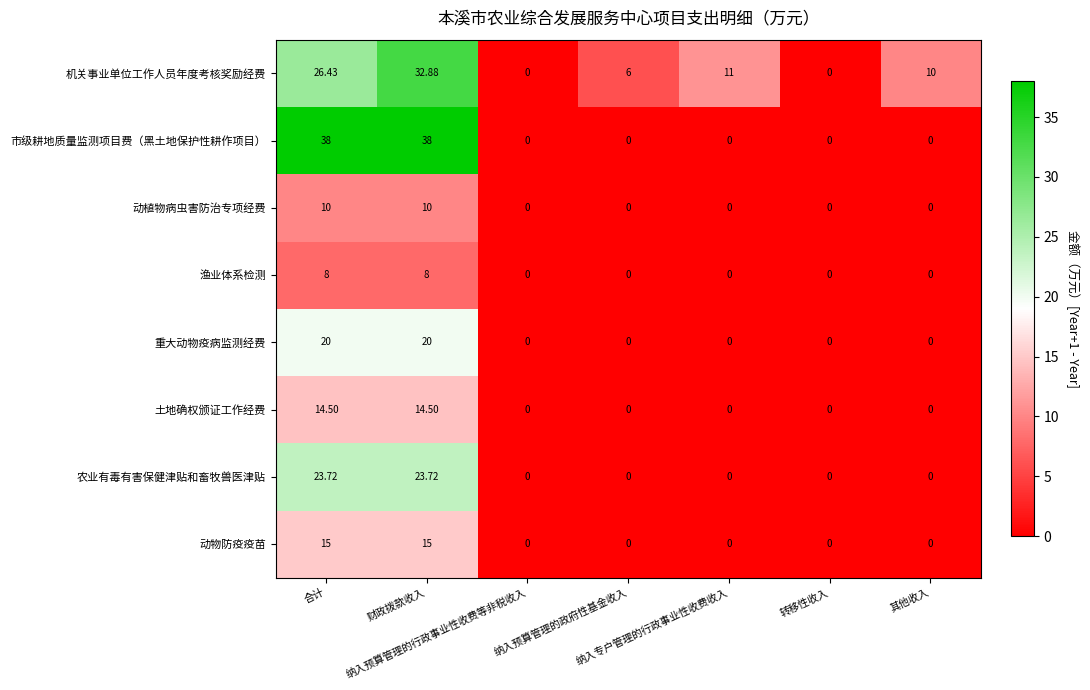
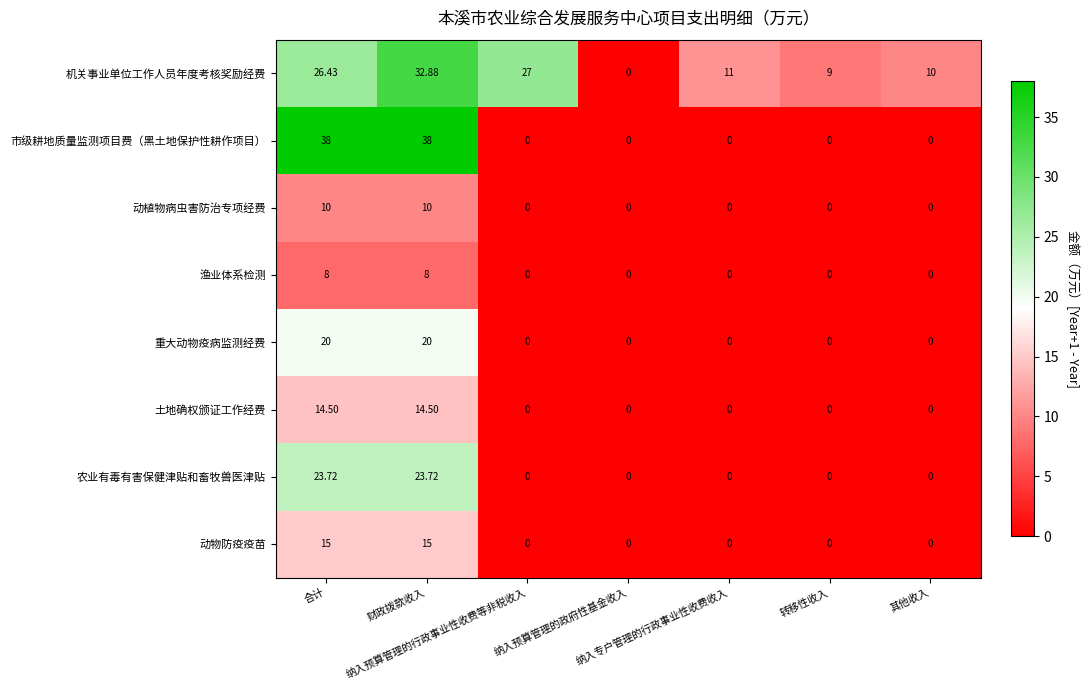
机关事业单位工作人员年度考核奖励经费, 纳入预算管理的行政事业性收费等非税收入: 0 -> 27
机关事业单位工作人员年度考核奖励经费, 纳入预算管理的政府性基金收入: 6 -> 0
机关事业单位工作人员年度考核奖励经费, 转移性收入: 0 -> 9
